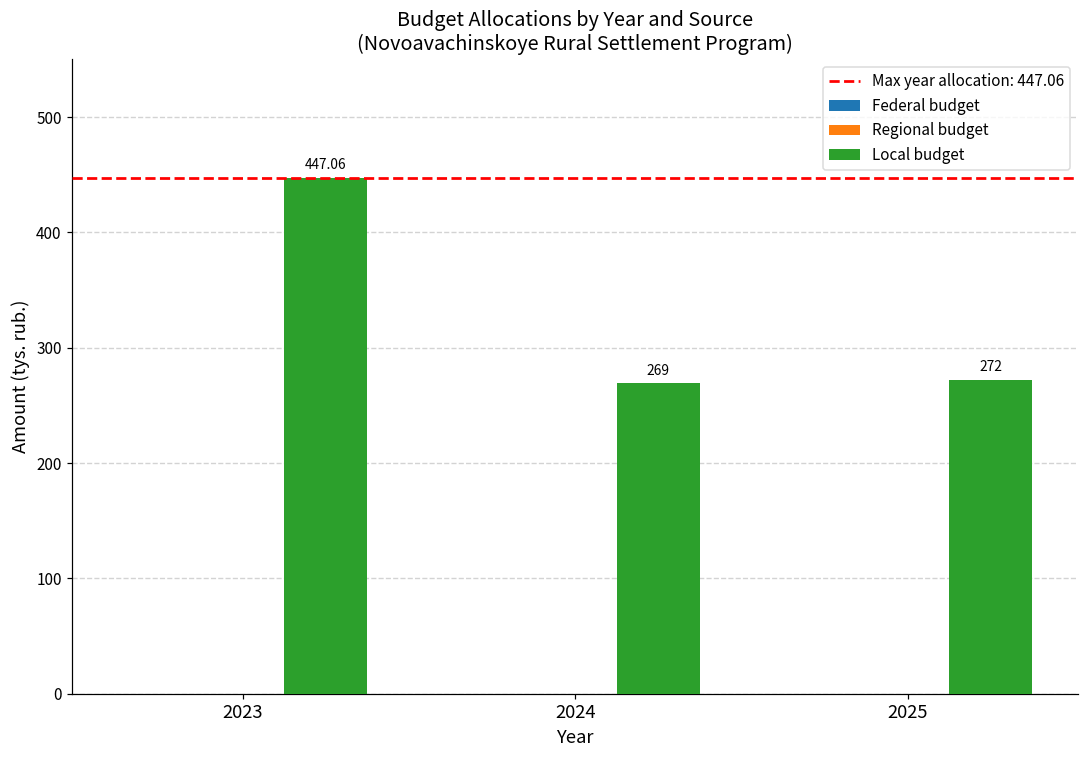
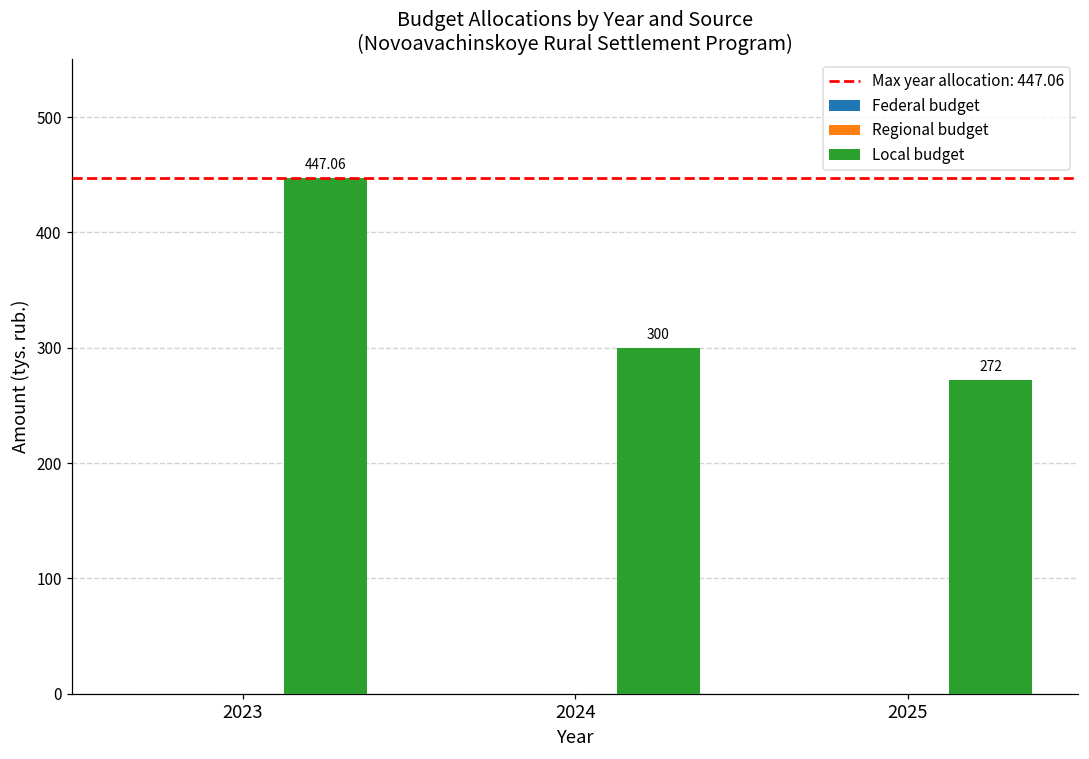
Local budget, 2024: 269 -> 300
